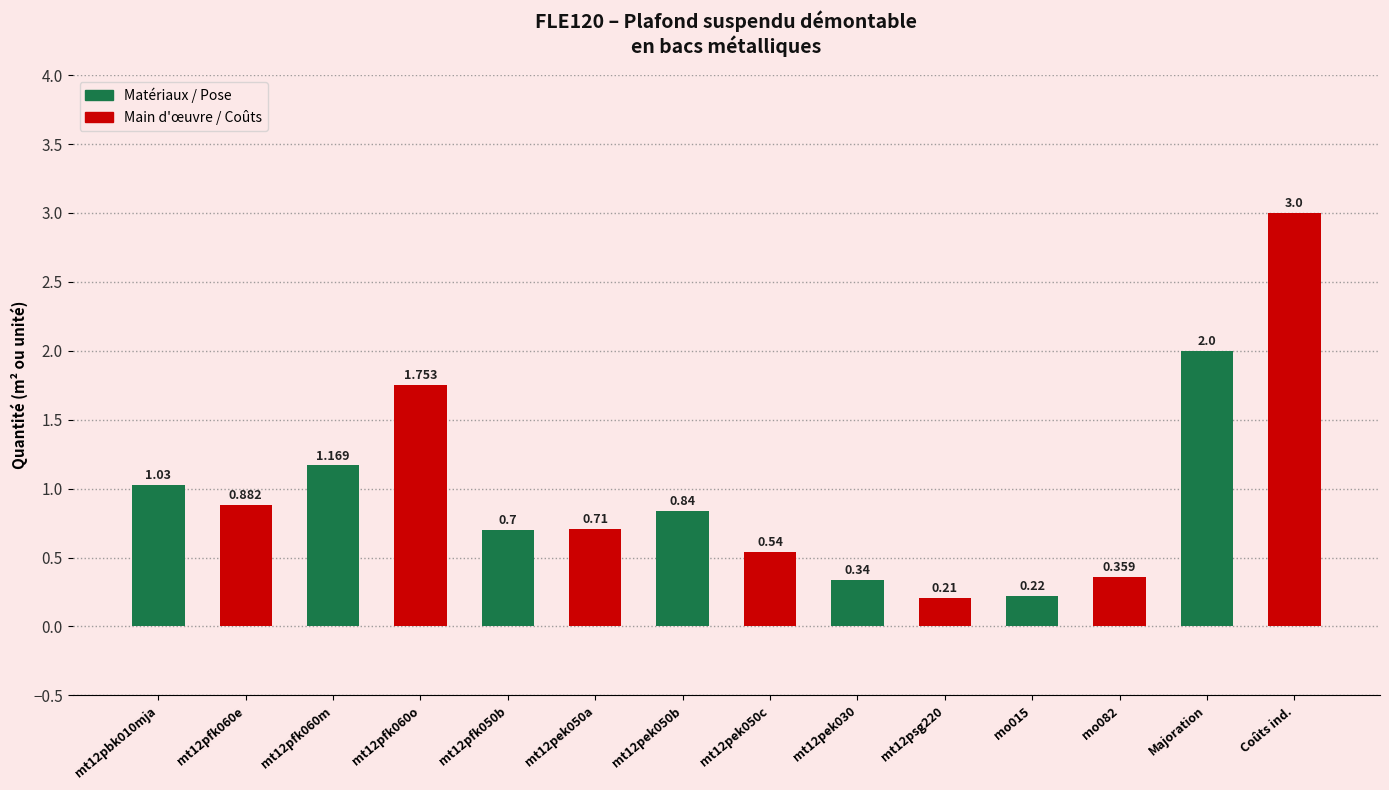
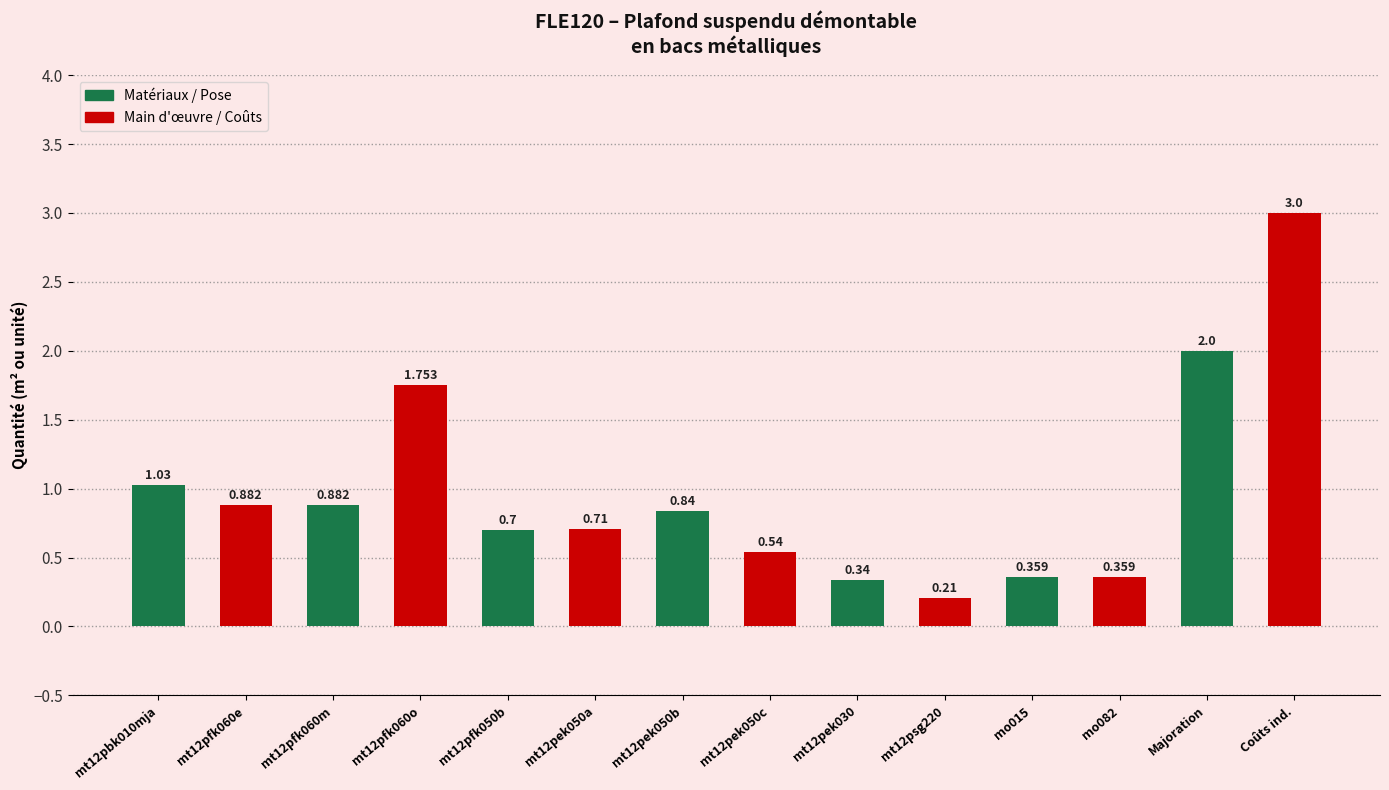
mt12pfk060m: 1.169 -> 0.882
mo015: 0.22 -> 0.359
